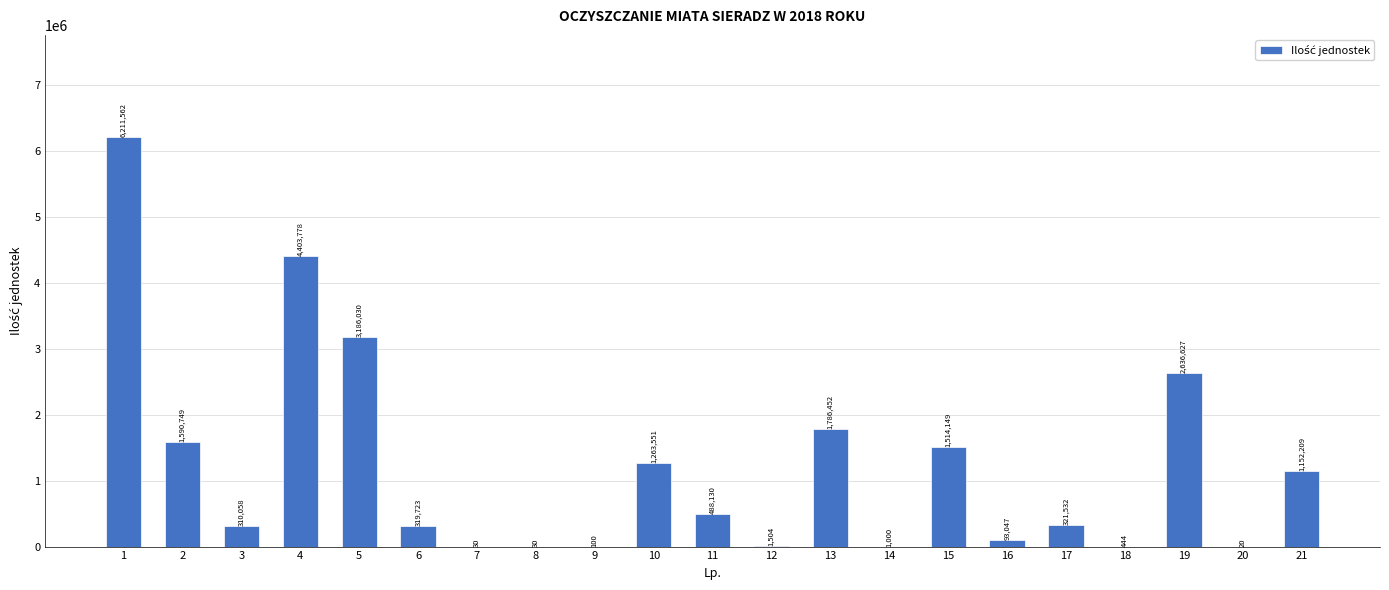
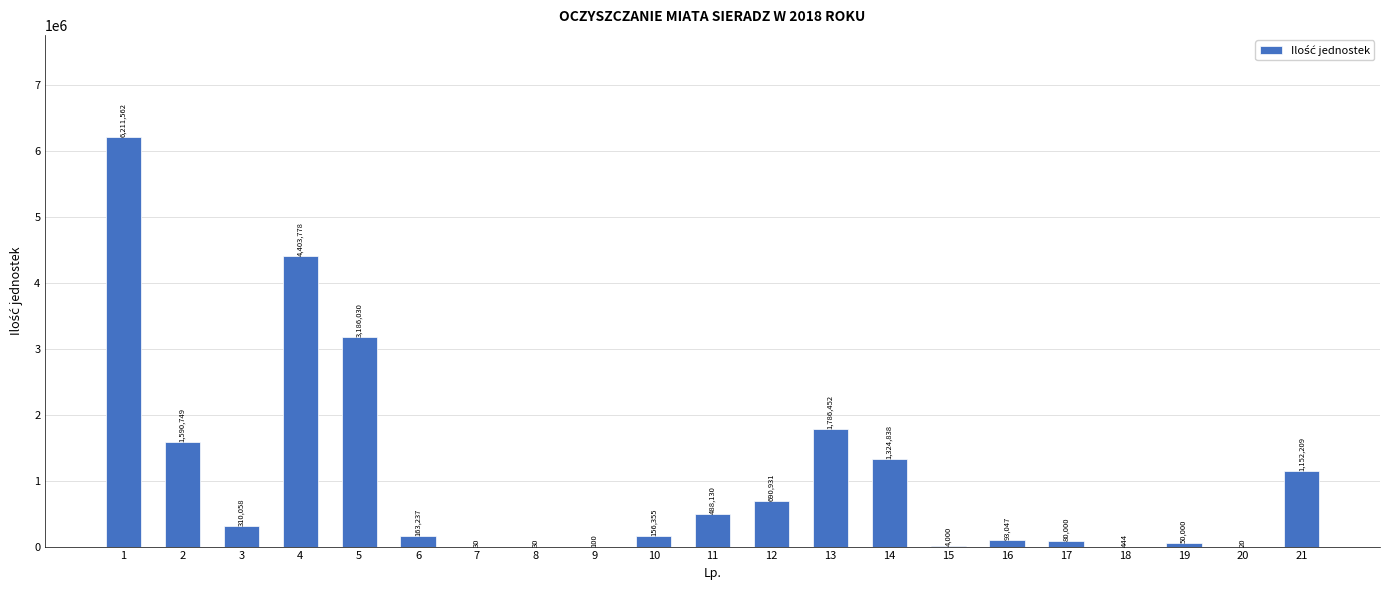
6: 319,723 -> 163,237
10: 1,263,551 -> 156,355
12: 1,504 -> 690,931
14: 1,000 -> 1,324,838
15: 1,514,149 -> 4,000
17: 321,532 -> 80,000
19: 2,636,627 -> 50,000
